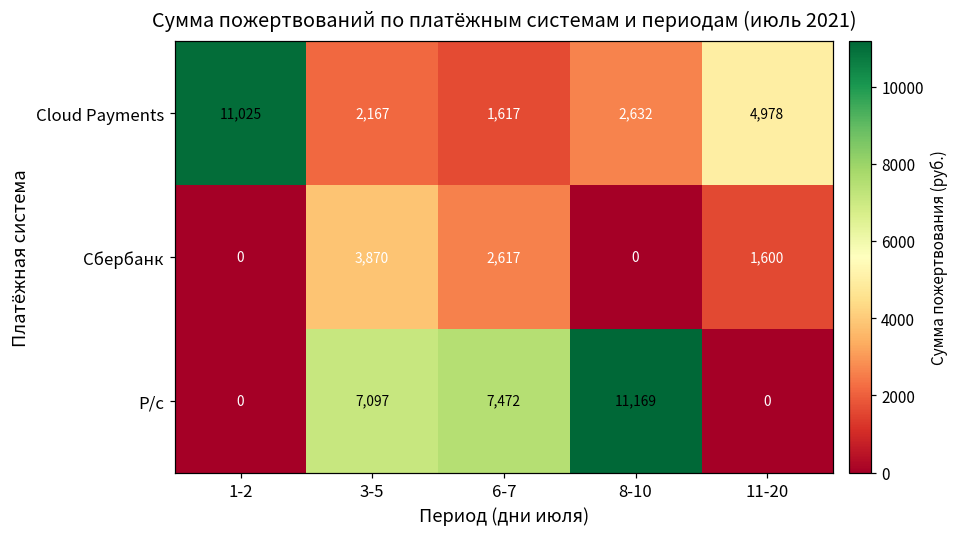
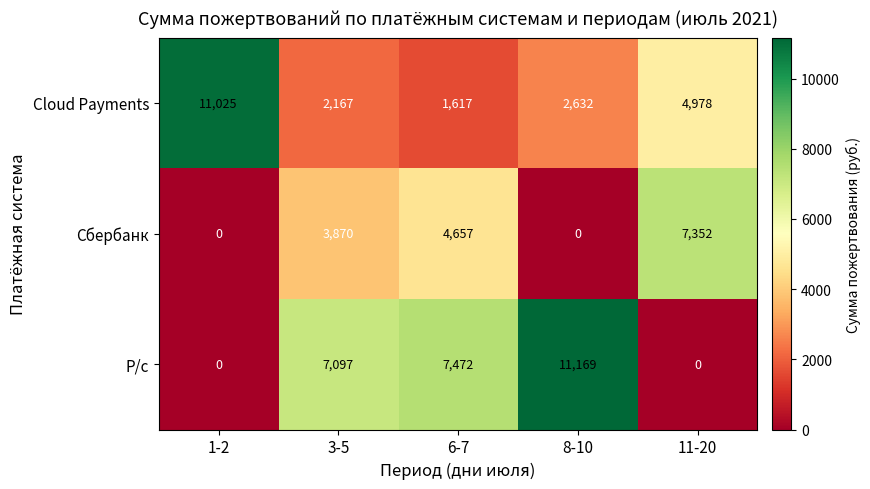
Сбербанк, 6-7: 2,617 -> 4,657
Сбербанк, 11-20: 1,600 -> 7,352
